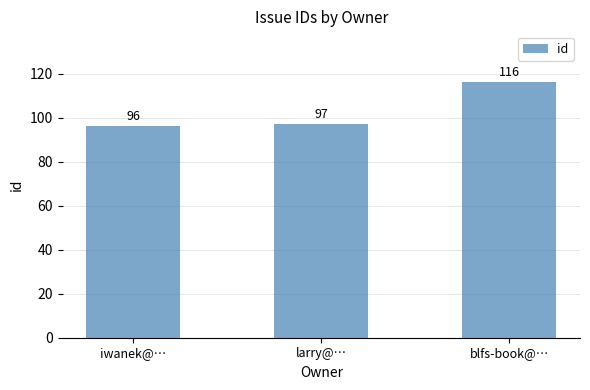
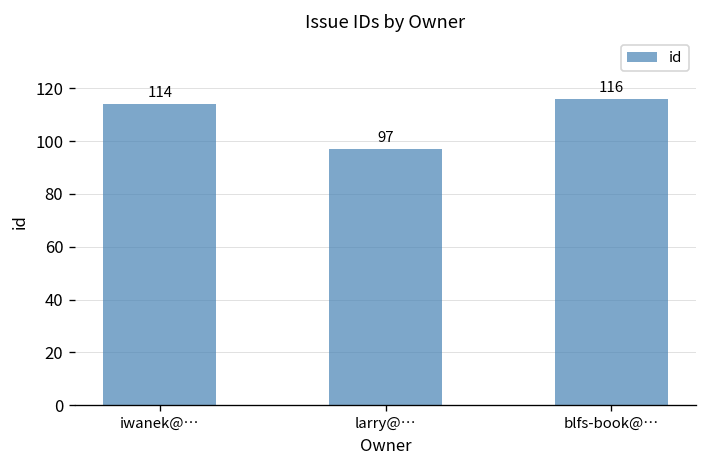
iwanek@…: 96 -> 114
